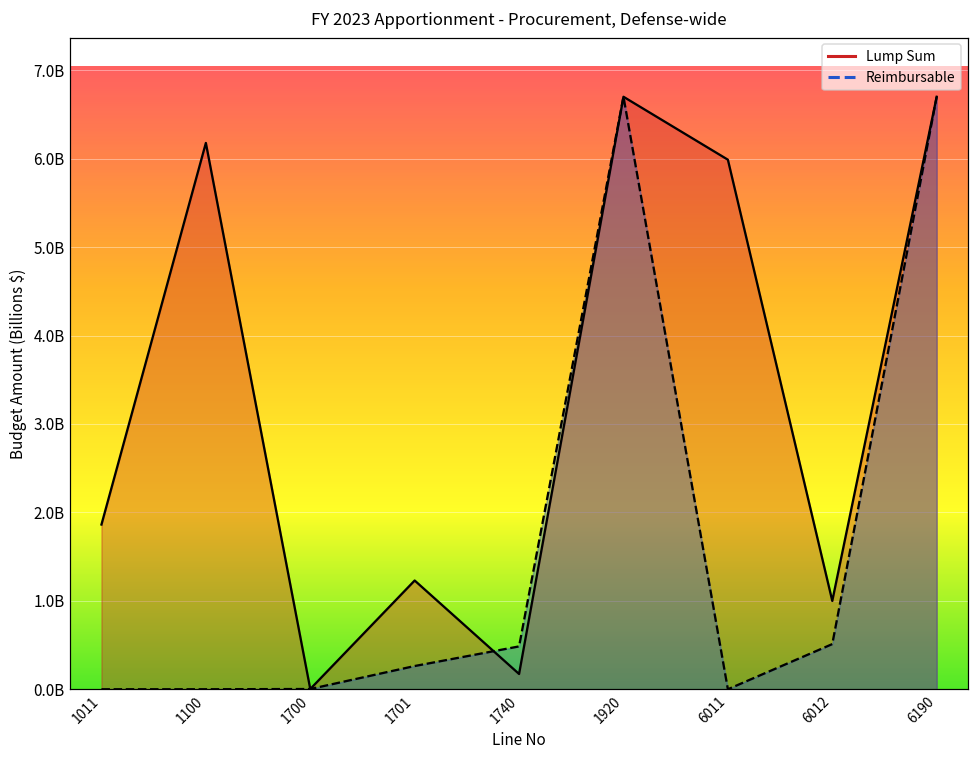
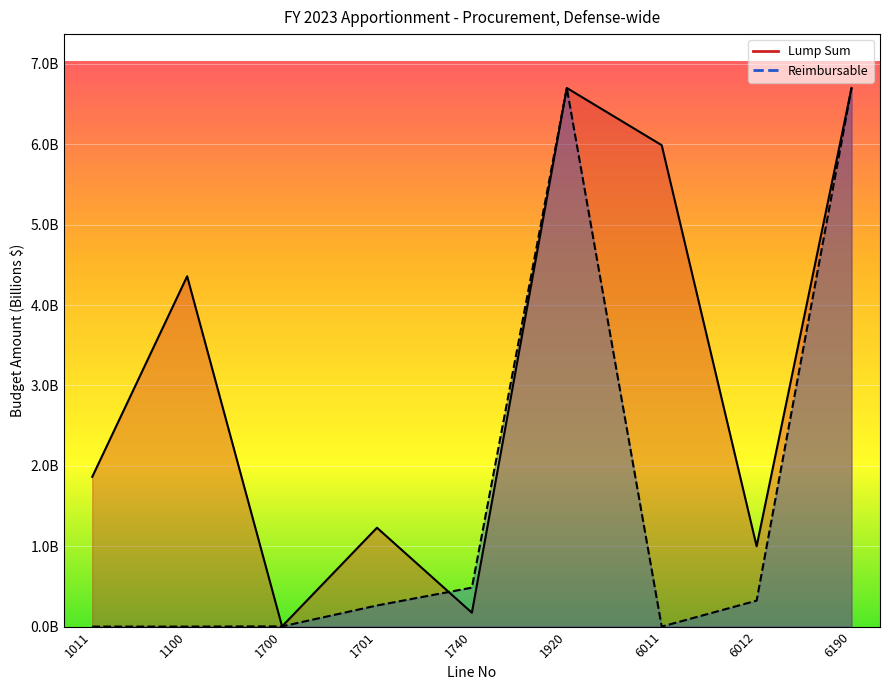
Lump Sum, 1100: 6200000000 -> 4400000000
Reimbursable, 6012: 500000000 -> 300000000
